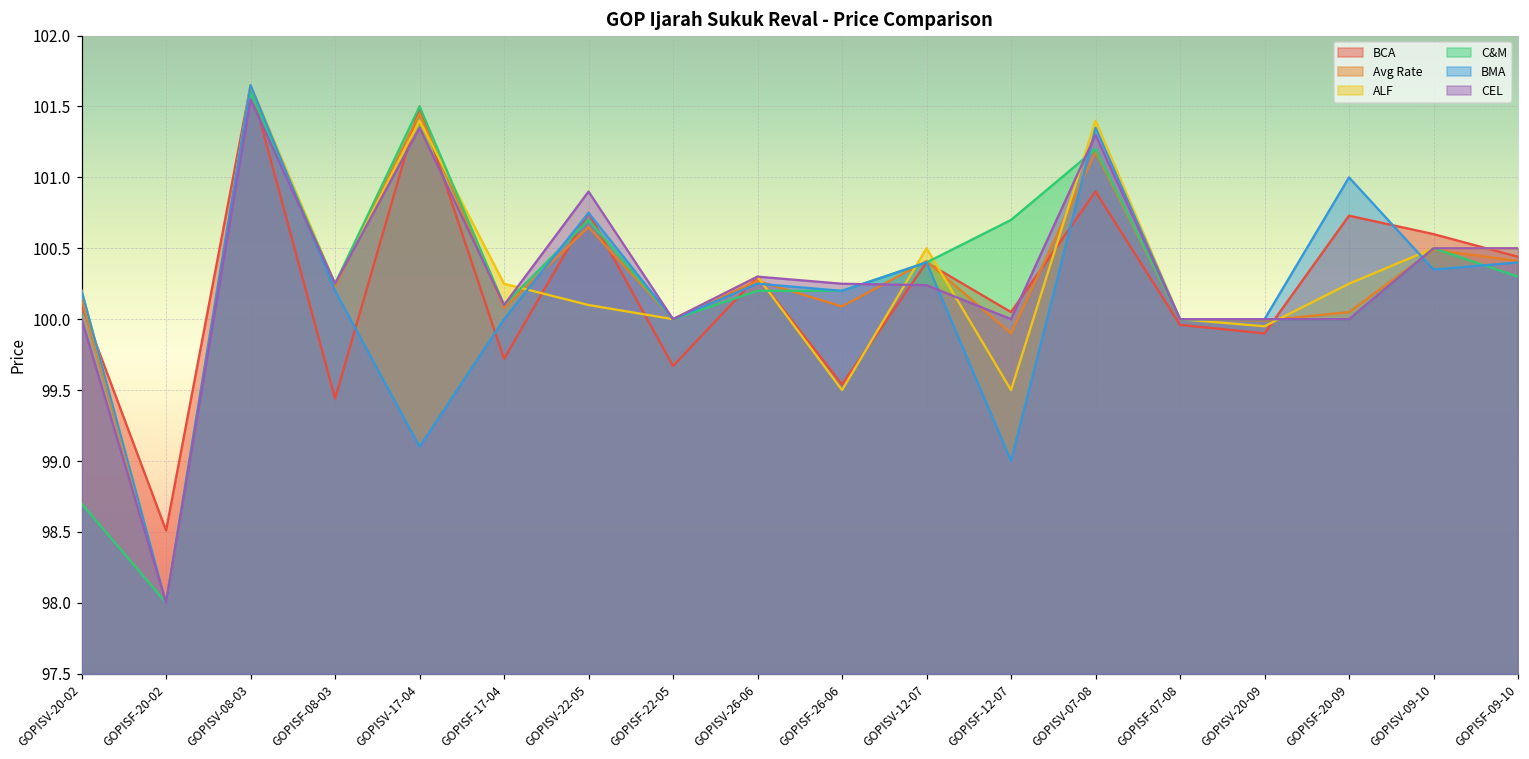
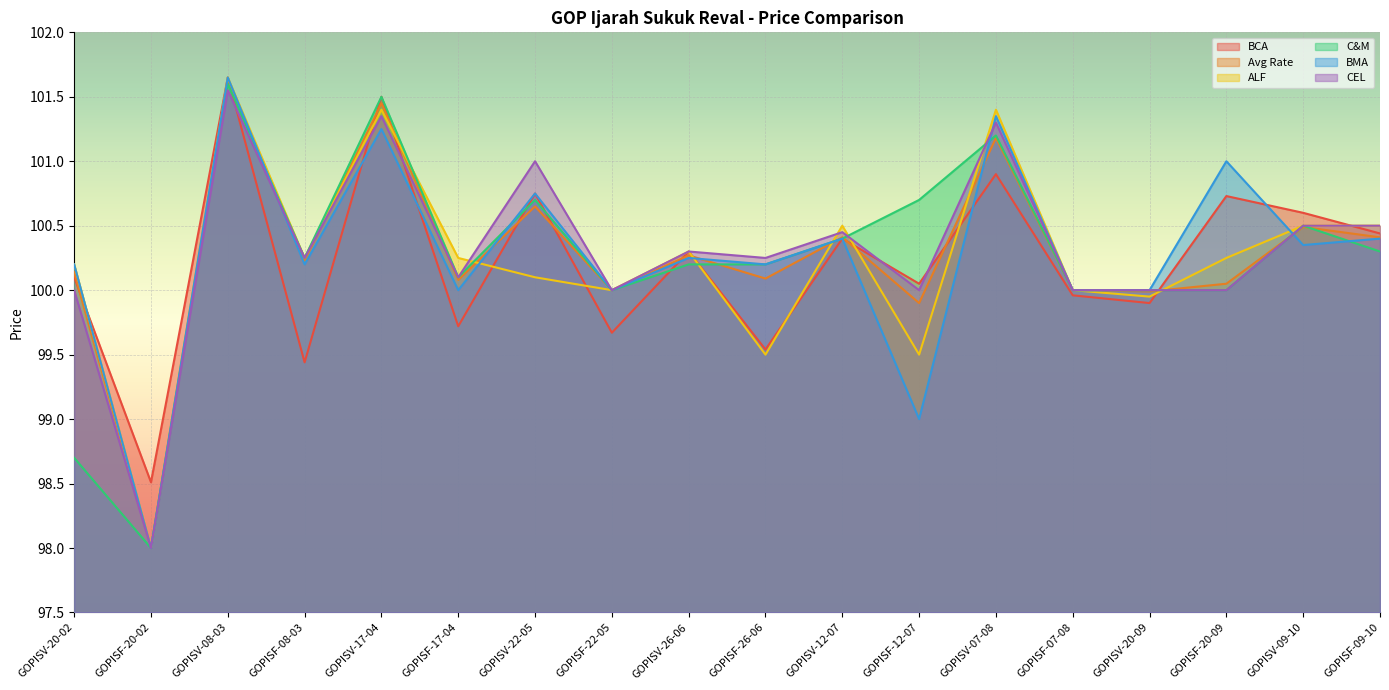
BMA, GOPISV-17-04: 99.10 -> 101.25
CEL, GOPISV-22-05: 100.9 -> 101.0
CEL, GOPISV-12-07: 100.24 -> 100.45
